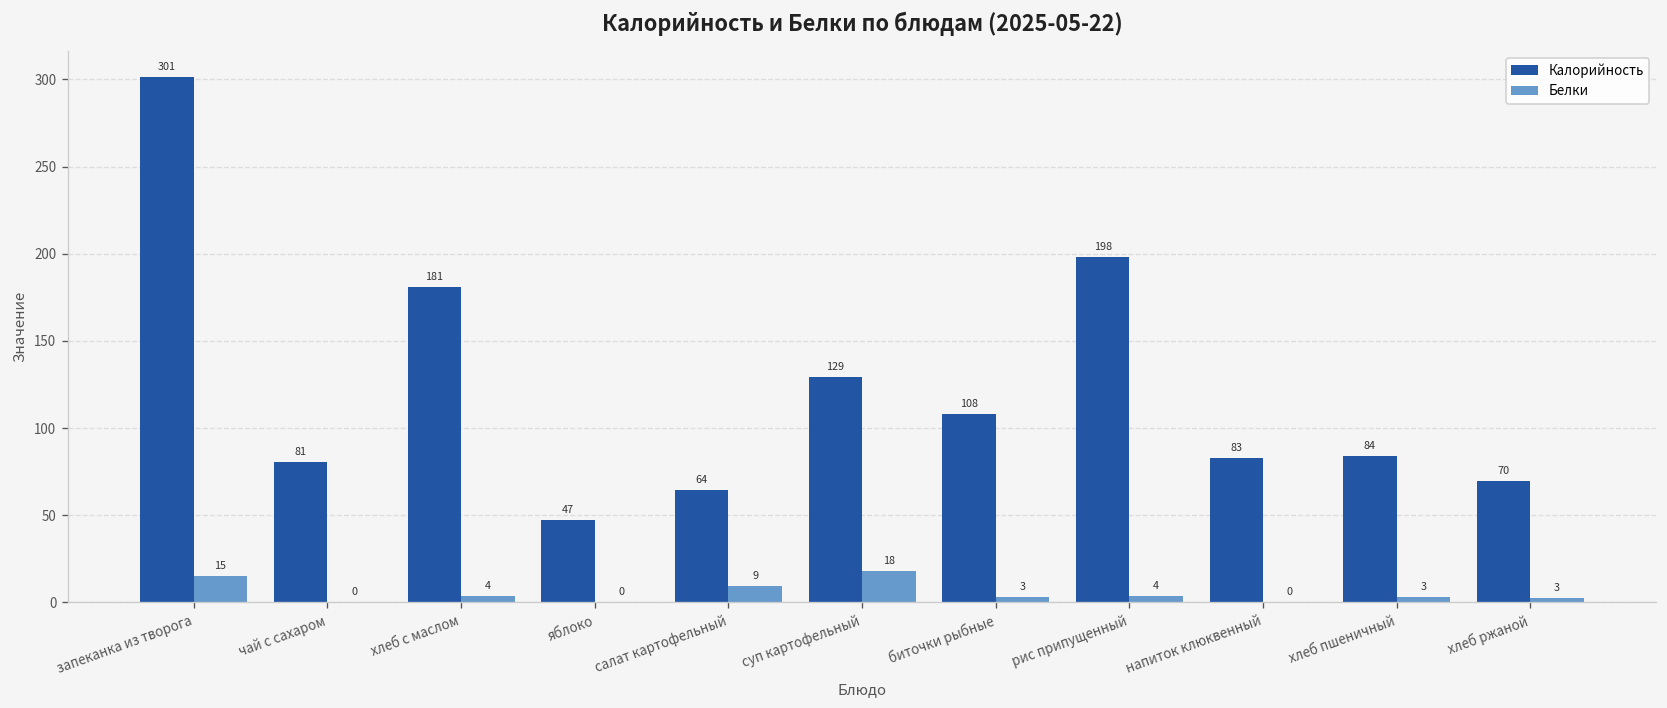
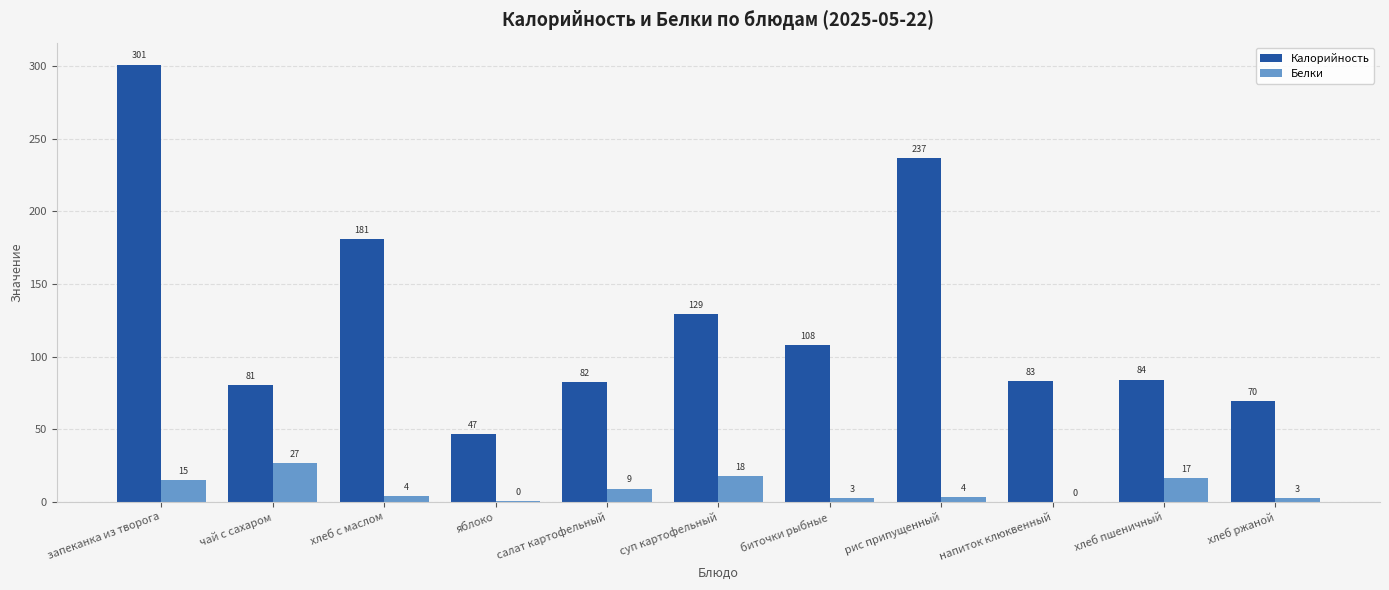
Белки, чай с сахаром: 0 -> 27
Калорийность, салат картофельный: 64 -> 82
Калорийность, рис припущенный: 198 -> 237
Белки, хлеб пшеничный: 3 -> 17
